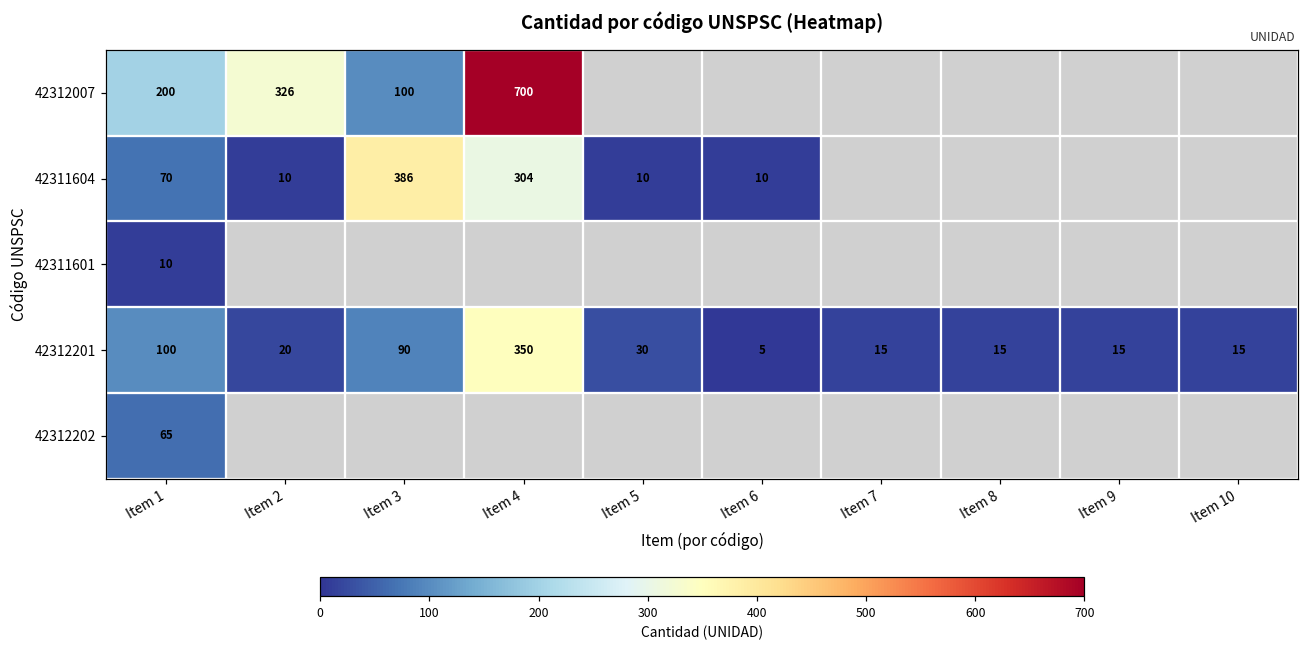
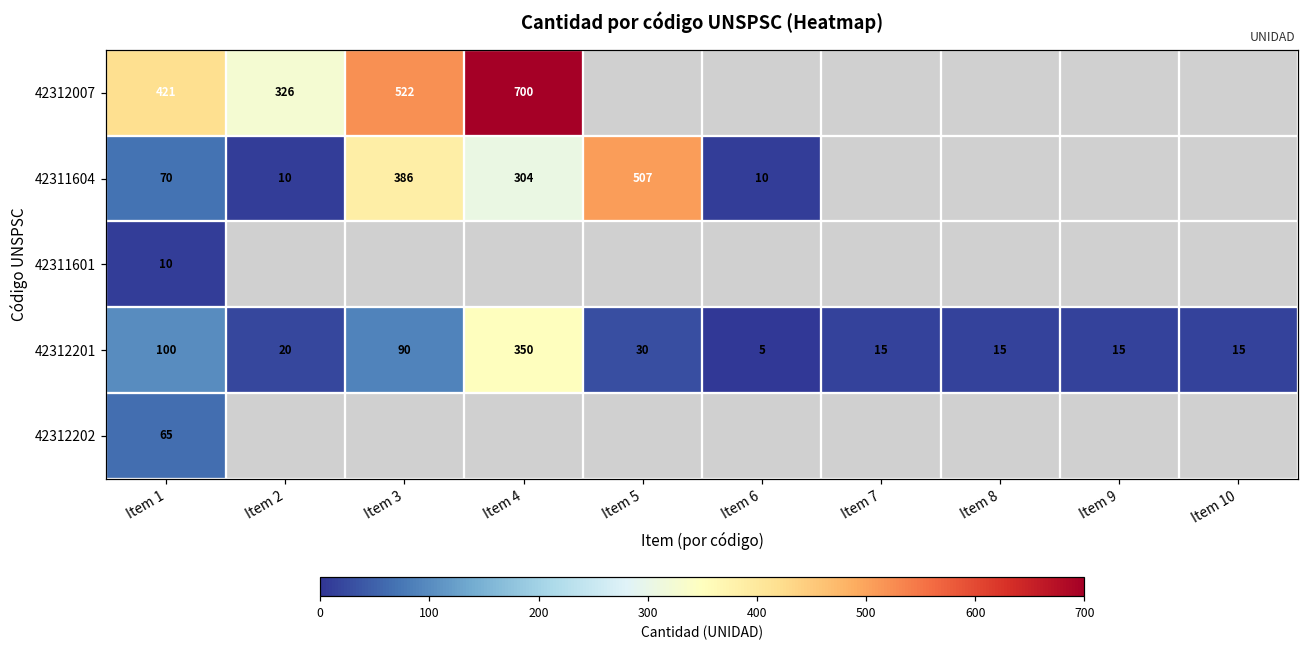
42312007, Item 1: 200 -> 421
42312007, Item 3: 100 -> 522
42311604, Item 5: 10 -> 507
